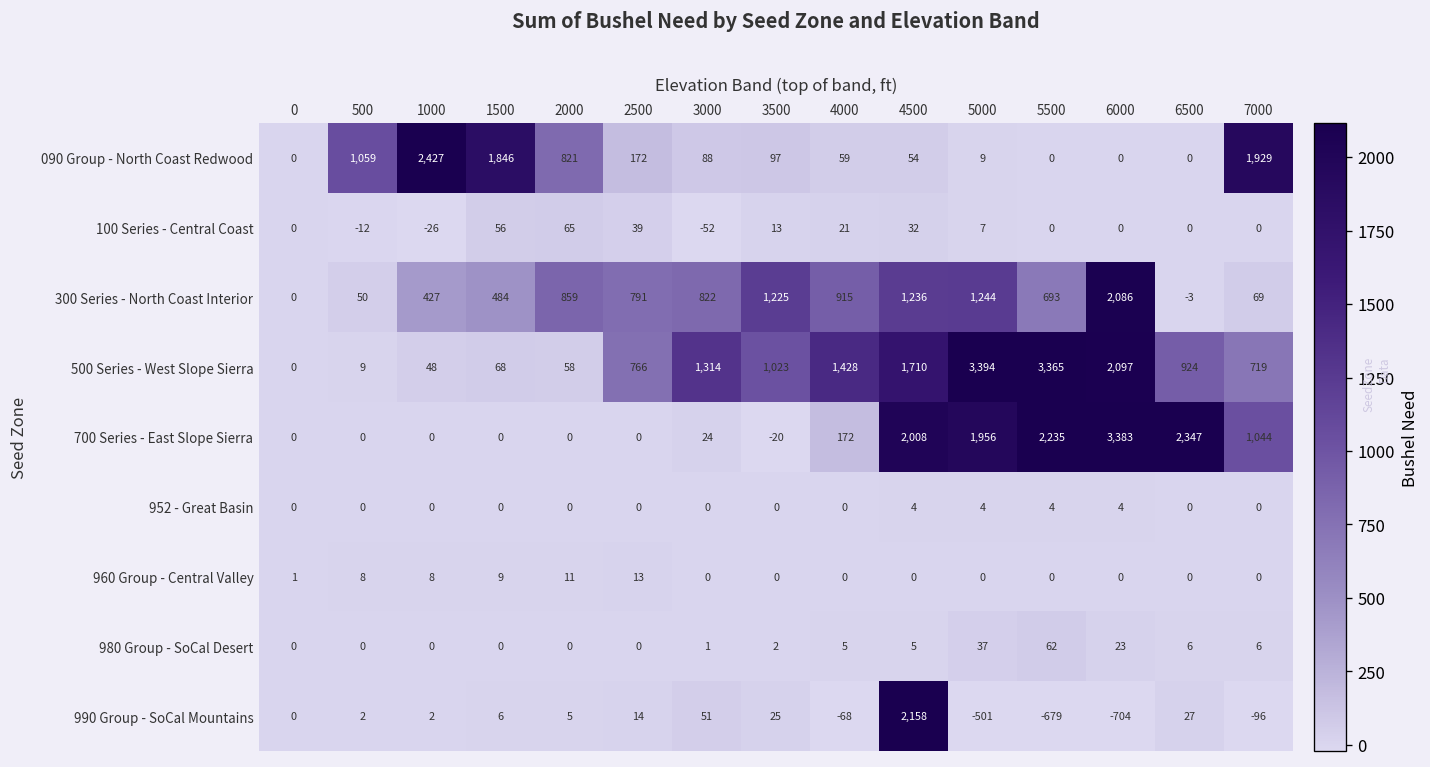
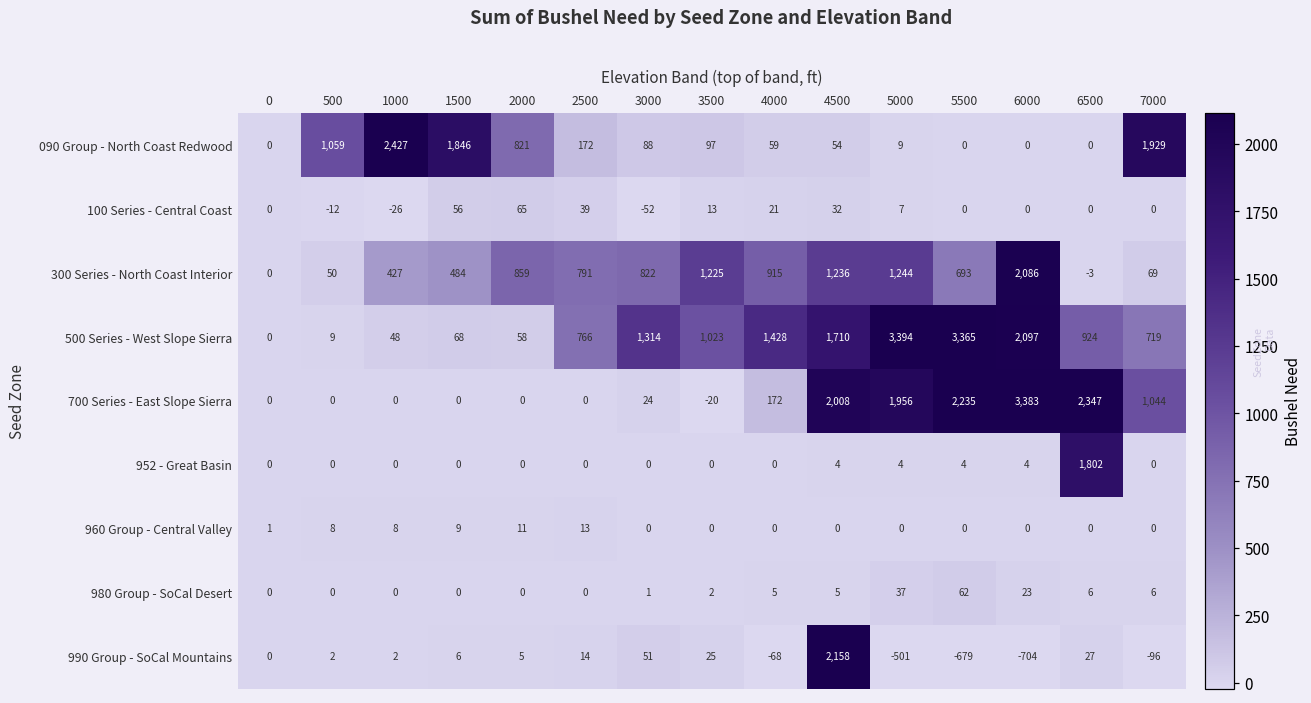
952 - Great Basin, 6500: 0 -> 1,802
